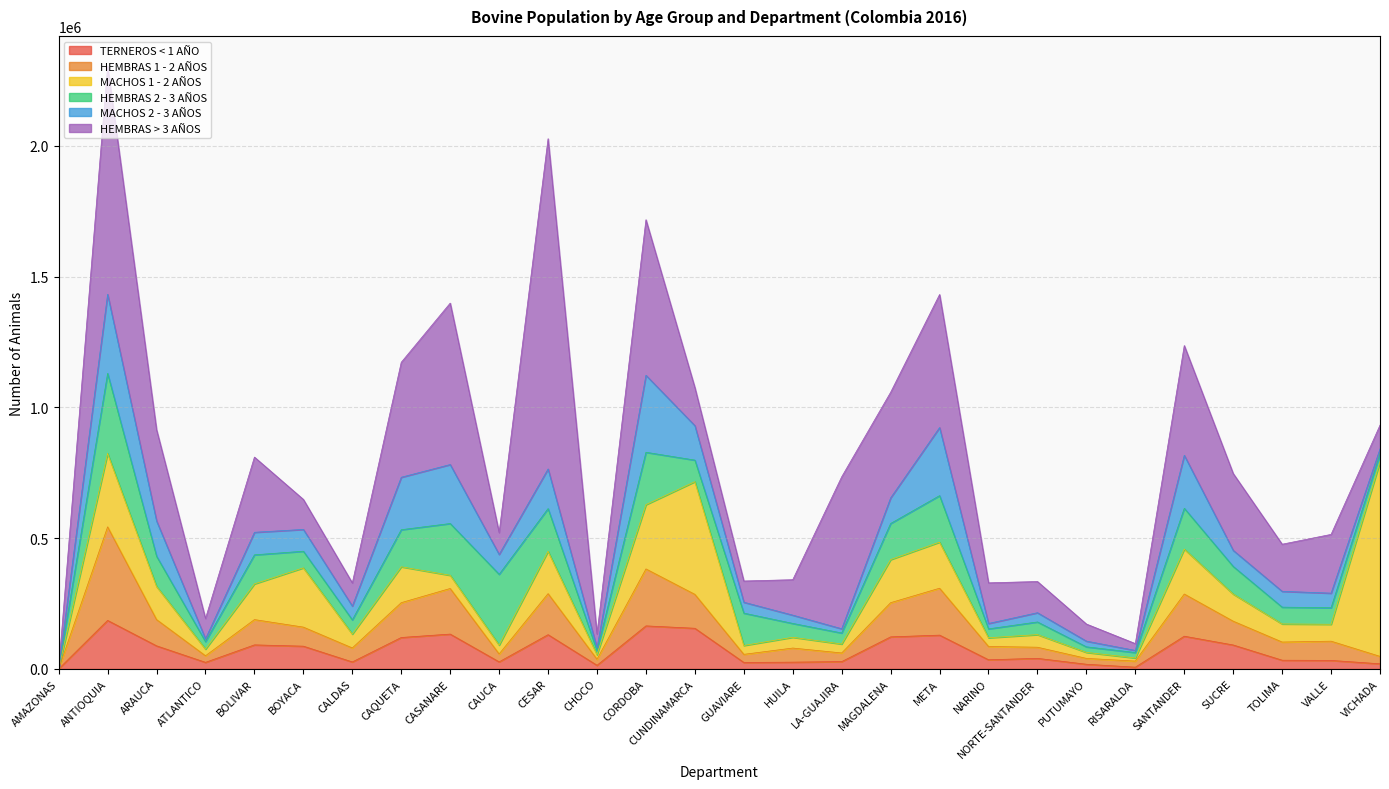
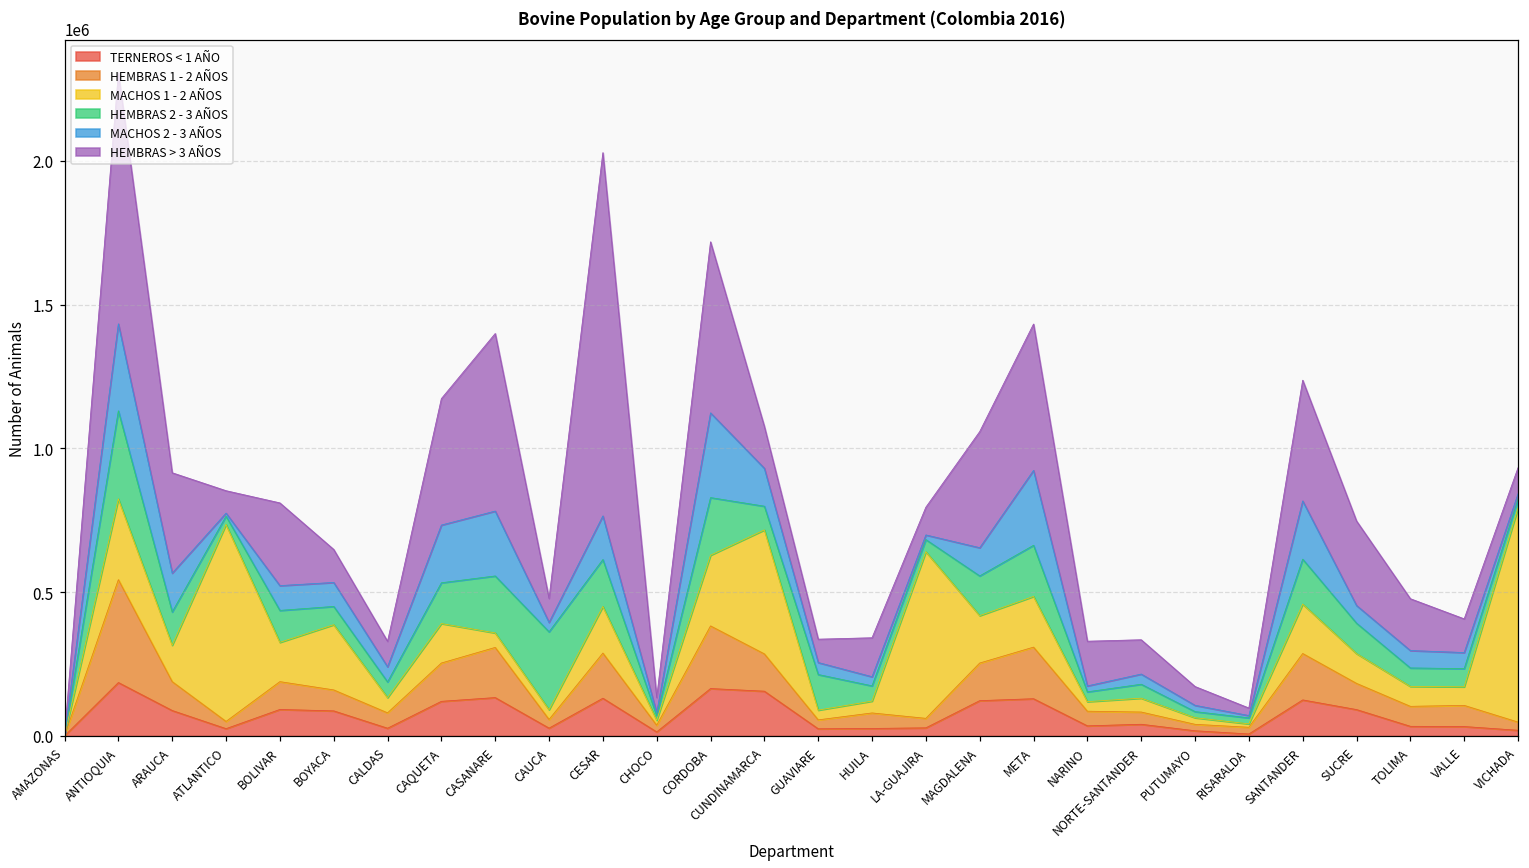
MACHOS 1 - 2 AÑOS, ATLANTICO: 30000 -> 680000
MACHOS 2 - 3 AÑOS, CAUCA: 80000 -> 30000
MACHOS 1 - 2 AÑOS, LA-GUAJIRA: 30000 -> 580000
HEMBRAS > 3 AÑOS, LA-GUAJIRA: 580000 -> 100000
HEMBRAS > 3 AÑOS, VALLE: 220000 -> 120000
